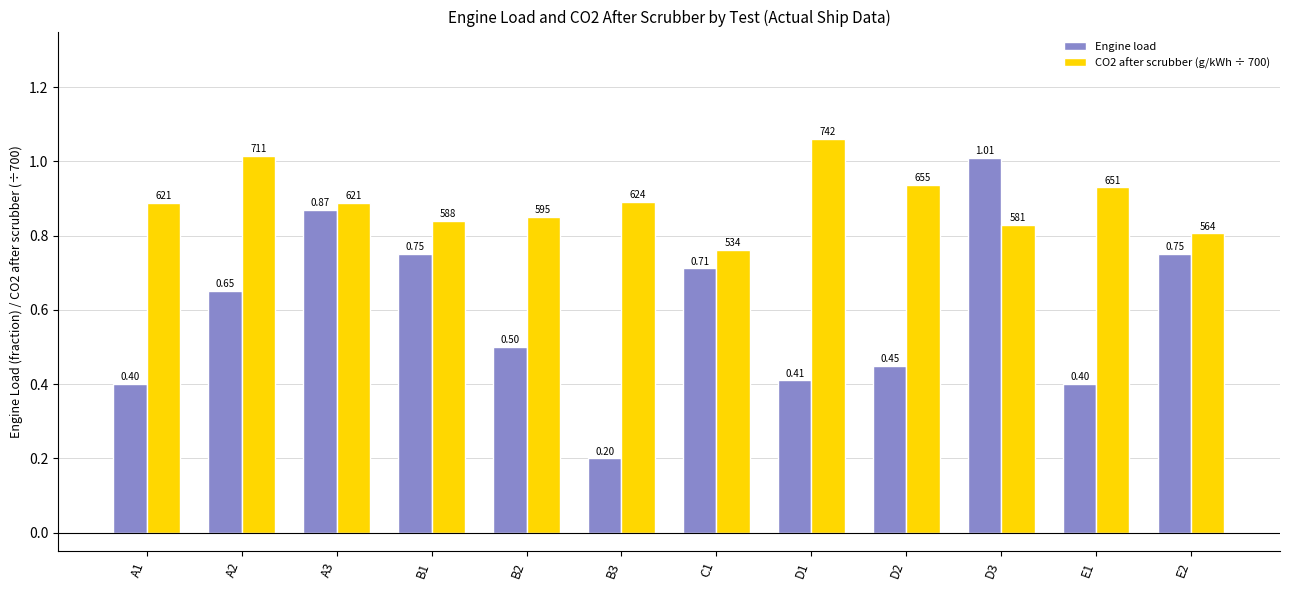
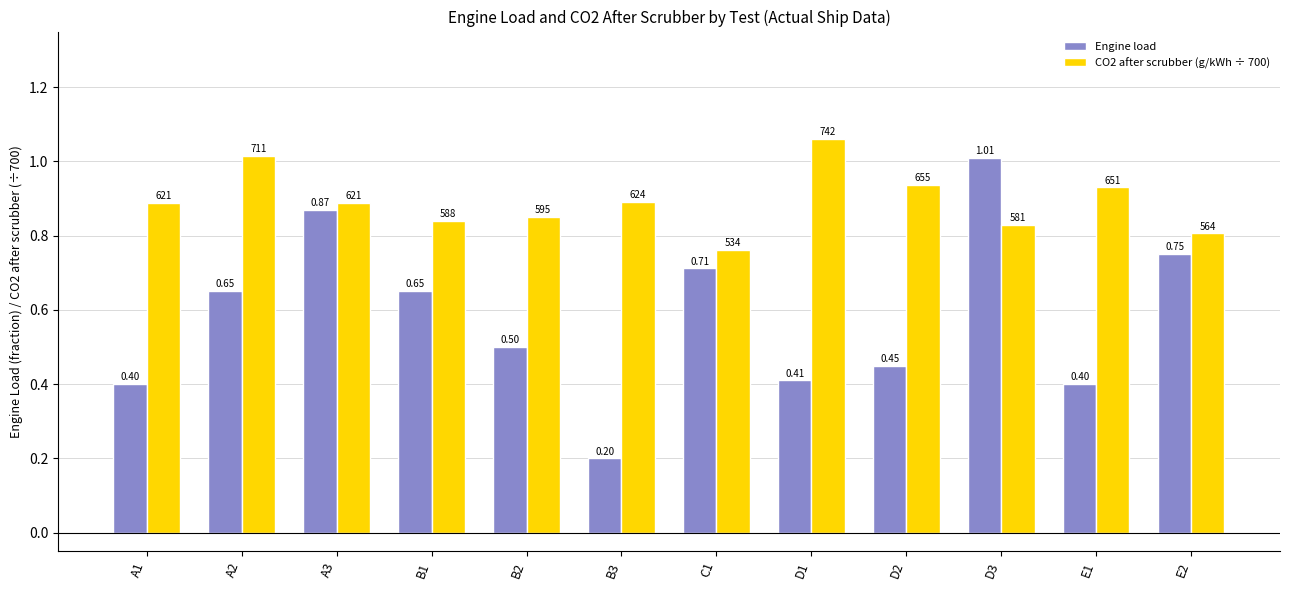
Engine load, B1: 0.75 -> 0.65
